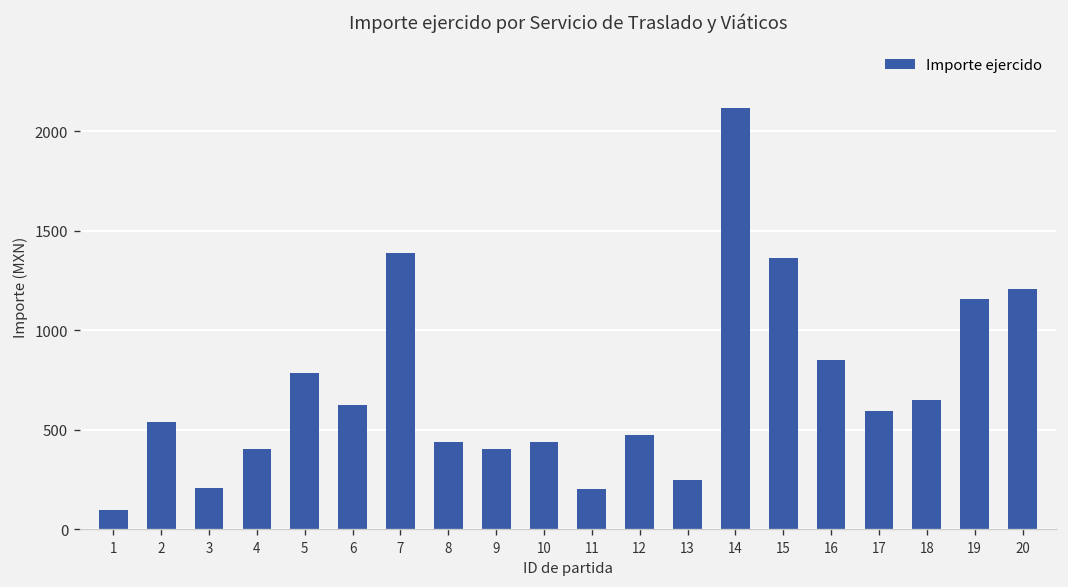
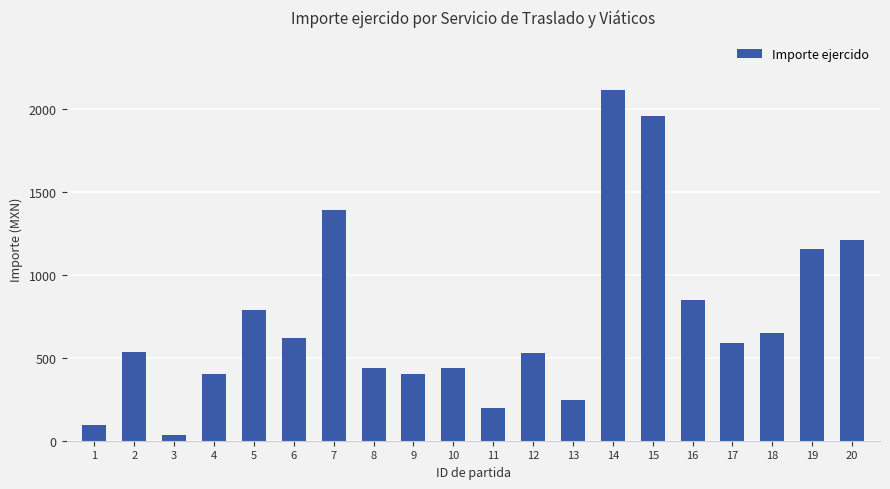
3: 210 -> 30
12: 470 -> 530
15: 1370 -> 1960
